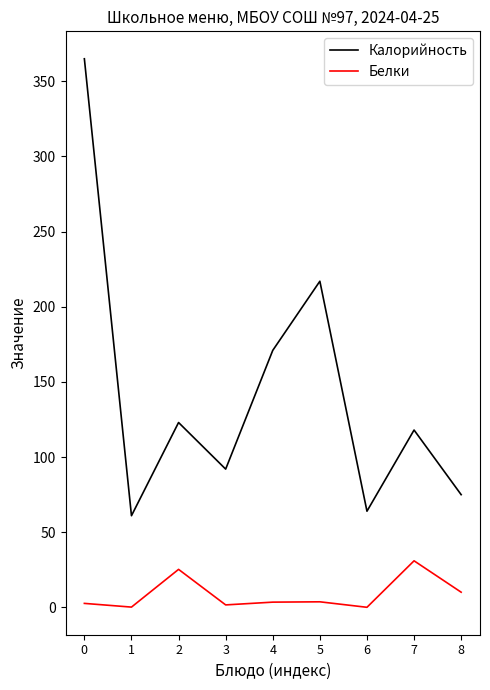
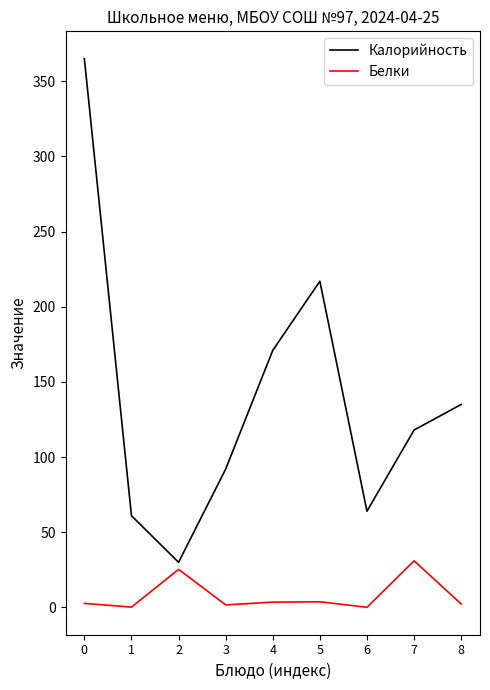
Калорийность, 2: 123 -> 30
Калорийность, 8: 75 -> 135
Белки, 8: 10 -> 2
